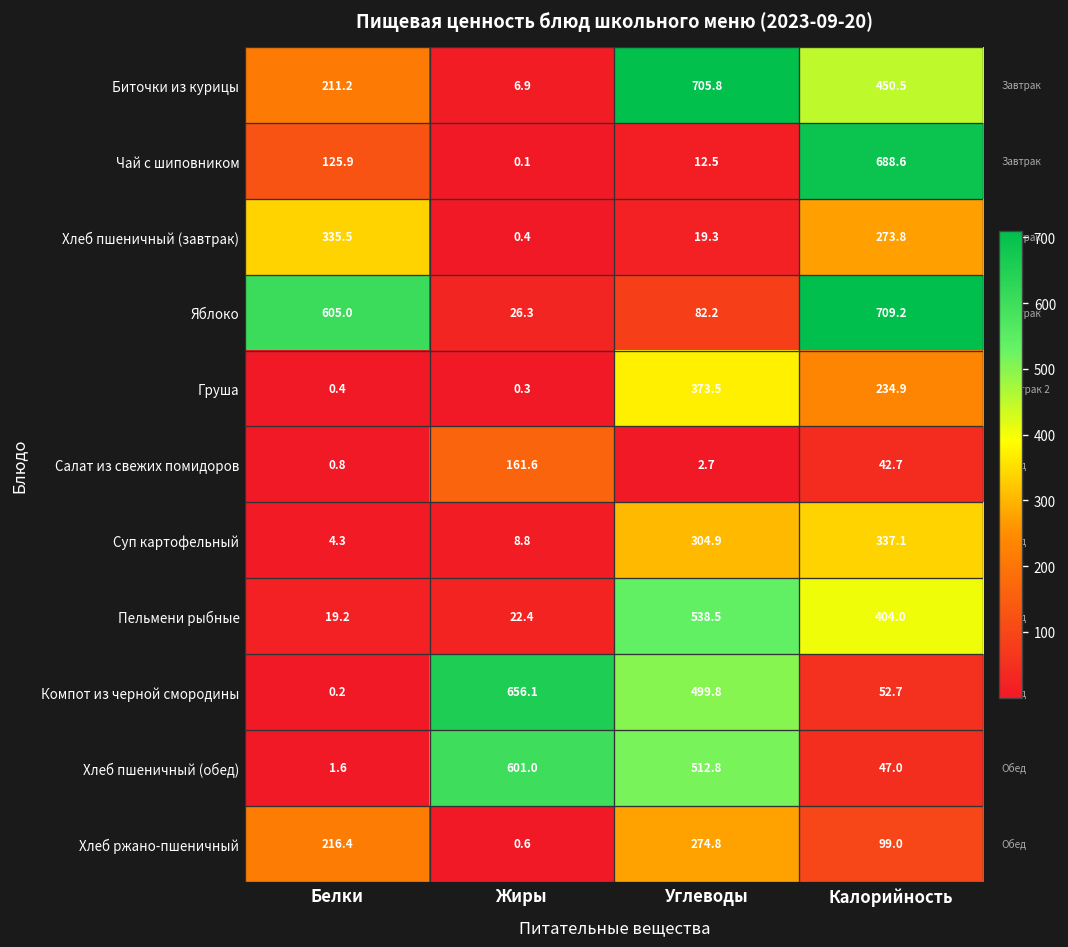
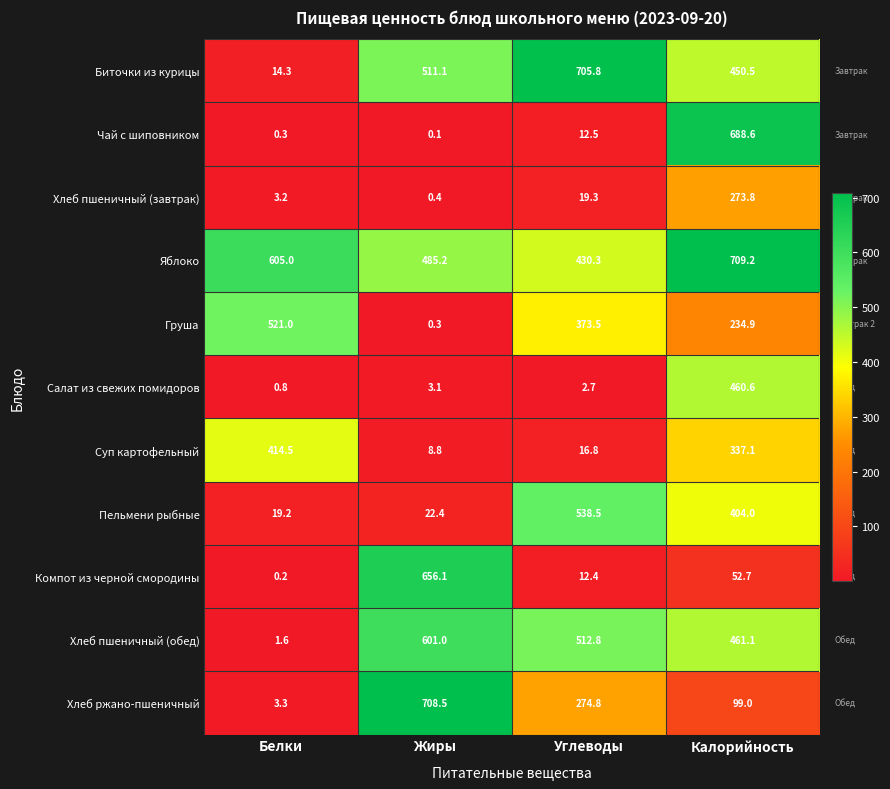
Биточки из курицы, Белки: 211.2 -> 14.3
Биточки из курицы, Жиры: 6.9 -> 511.1
Чай с шиповником, Белки: 125.9 -> 0.3
Хлеб пшеничный (завтрак), Белки: 335.5 -> 3.2
Яблоко, Жиры: 26.3 -> 485.2
Яблоко, Углеводы: 82.2 -> 430.3
Груша, Белки: 0.4 -> 521.0
Салат из свежих помидоров, Жиры: 161.6 -> 3.1
Салат из свежих помидоров, Калорийность: 42.7 -> 460.6
Суп картофельный, Белки: 4.3 -> 414.5
Суп картофельный, Углеводы: 304.9 -> 16.8
Компот из черной смородины, Углеводы: 499.8 -> 12.4
Хлеб пшеничный (обед), Калорийность: 47.0 -> 461.1
Хлеб ржано-пшеничный, Белки: 216.4 -> 3.3
Хлеб ржано-пшеничный, Жиры: 0.6 -> 708.5
